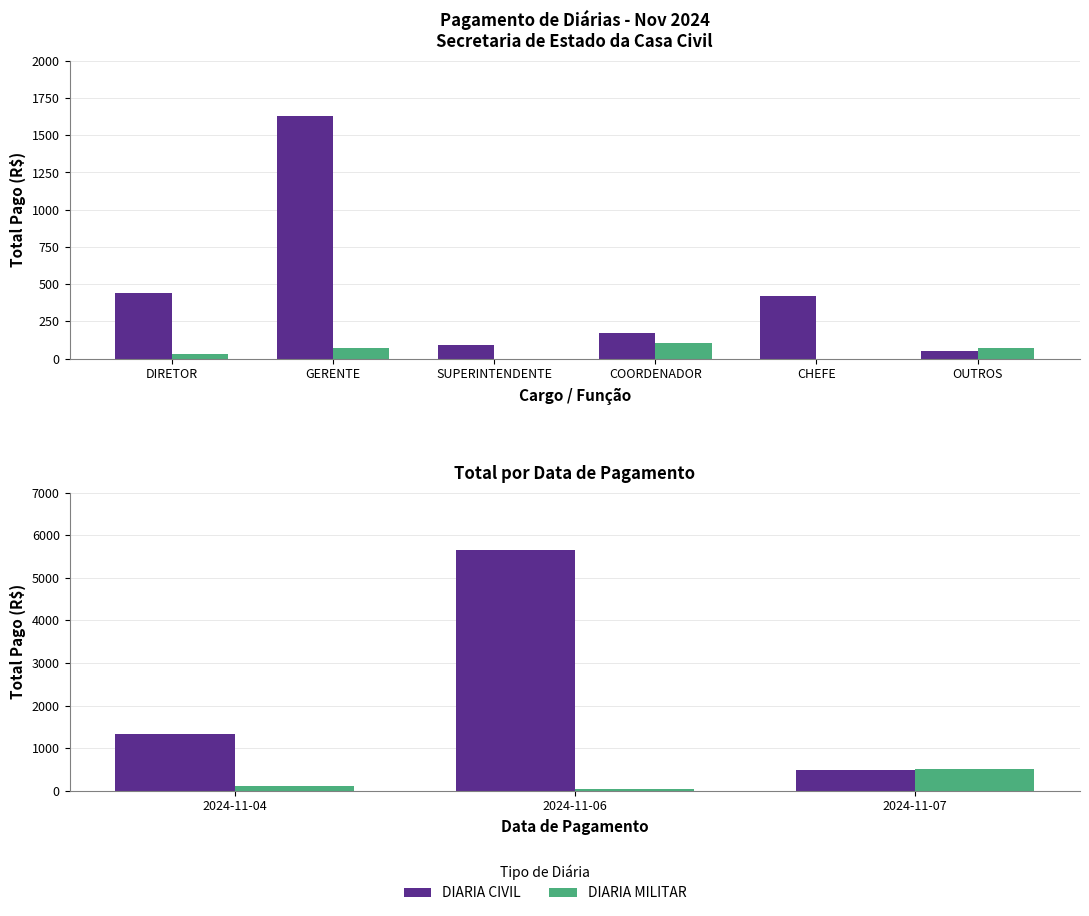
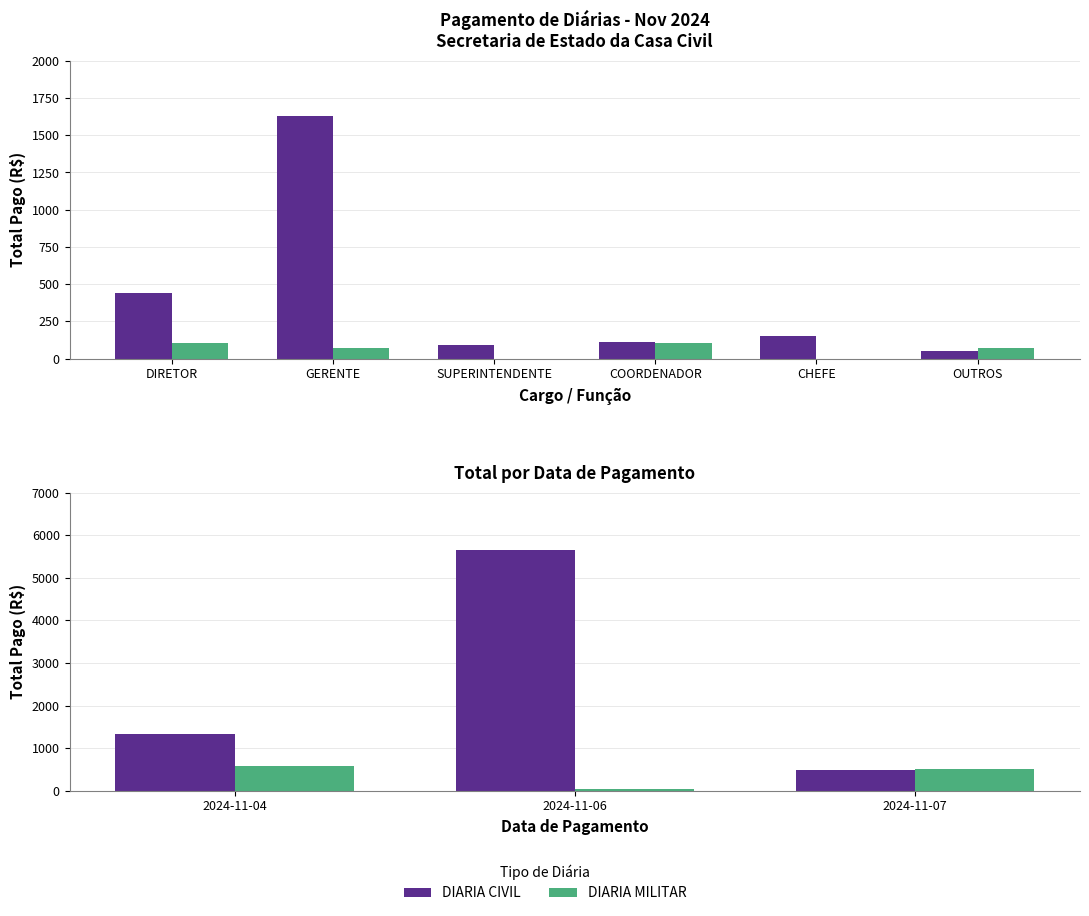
Pagamento de Diárias - Nov 2024 Secretaria de Estado da Casa Civil, DIARIA MILITAR, DIRETOR: 30 -> 100
Pagamento de Diárias - Nov 2024 Secretaria de Estado da Casa Civil, DIARIA CIVIL, COORDENADOR: 170 -> 120
Pagamento de Diárias - Nov 2024 Secretaria de Estado da Casa Civil, DIARIA CIVIL, CHEFE: 420 -> 150
Total por Data de Pagamento, DIARIA MILITAR, 2024-11-04: 100 -> 600
